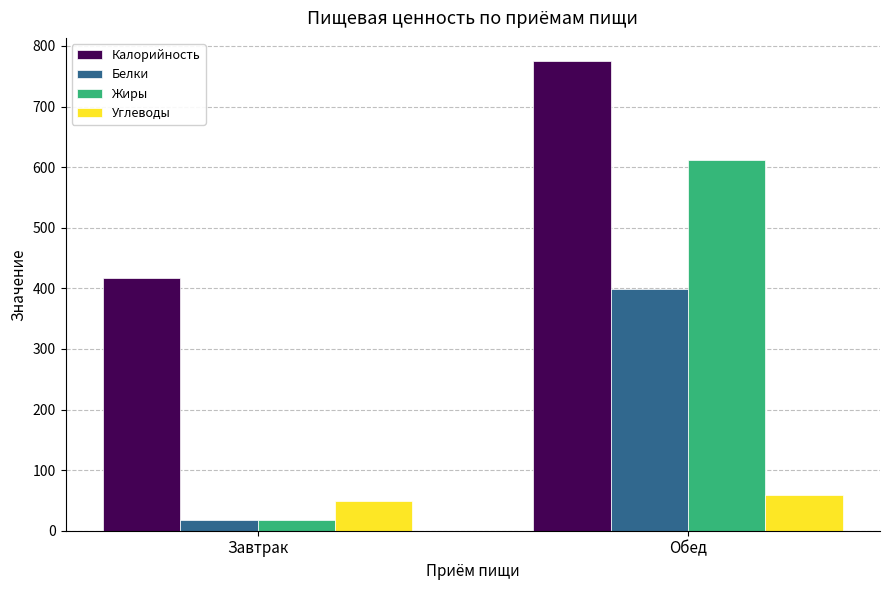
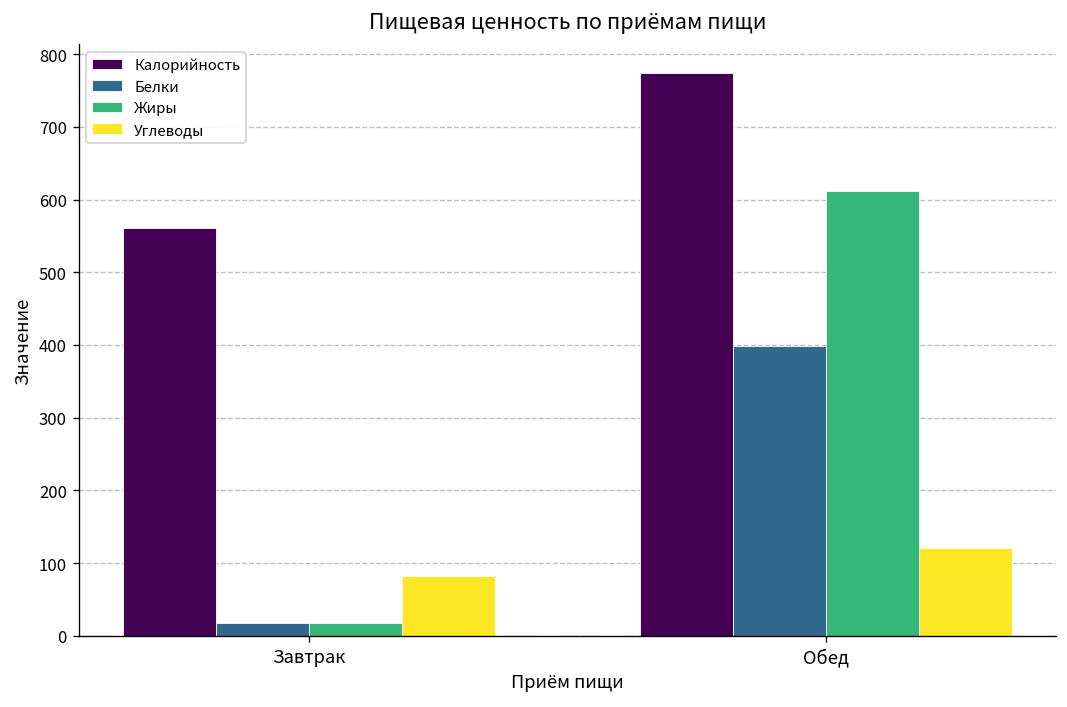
Калорийность, Завтрак: 420 -> 560
Углеводы, Завтрак: 50 -> 80
Углеводы, Обед: 60 -> 120
